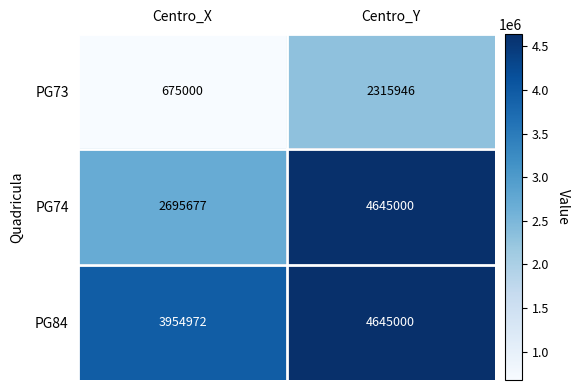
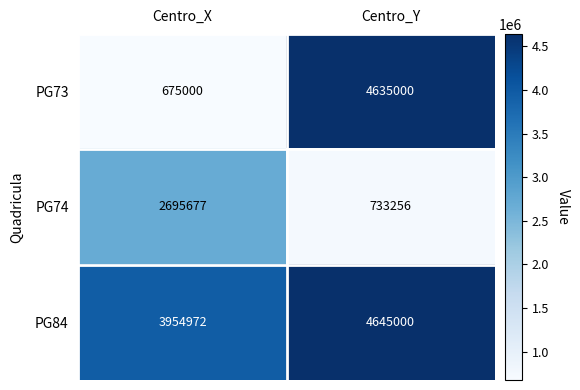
PG73, Centro_Y: 2315946 -> 4635000
PG74, Centro_Y: 4645000 -> 733256
